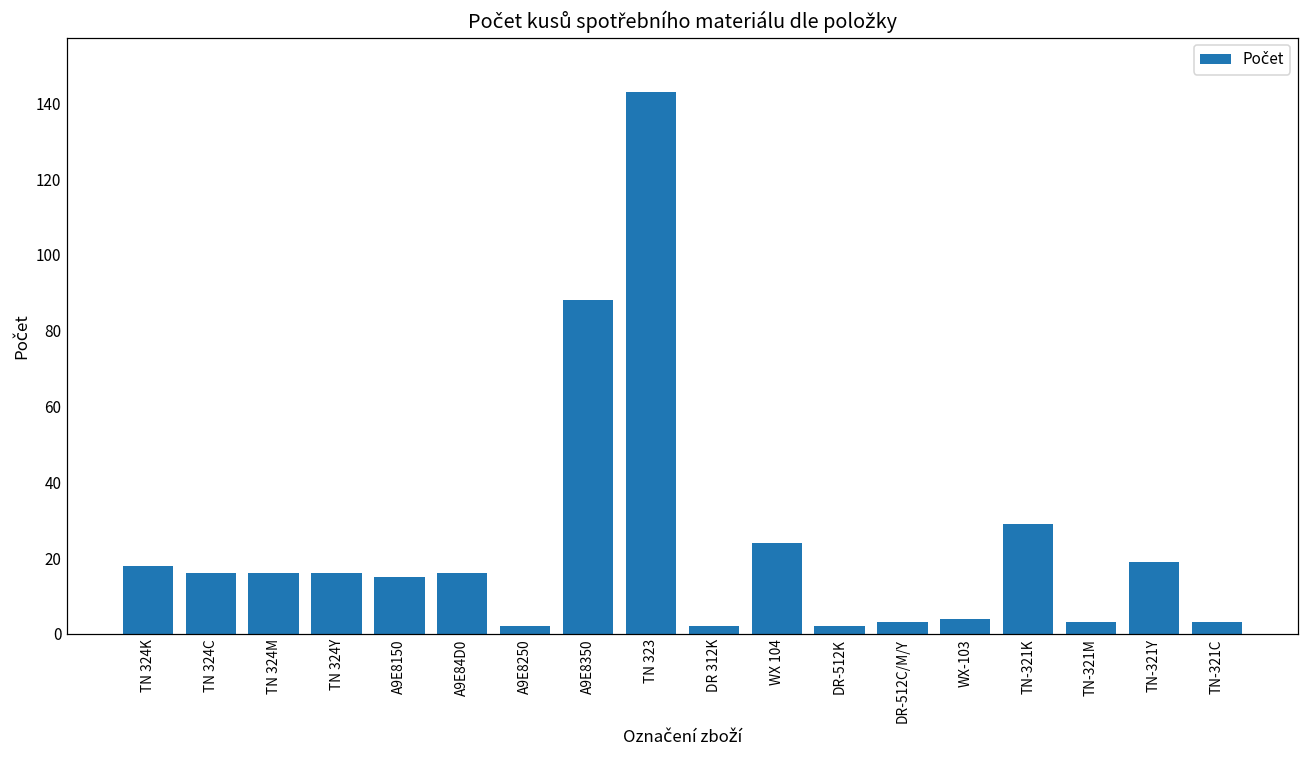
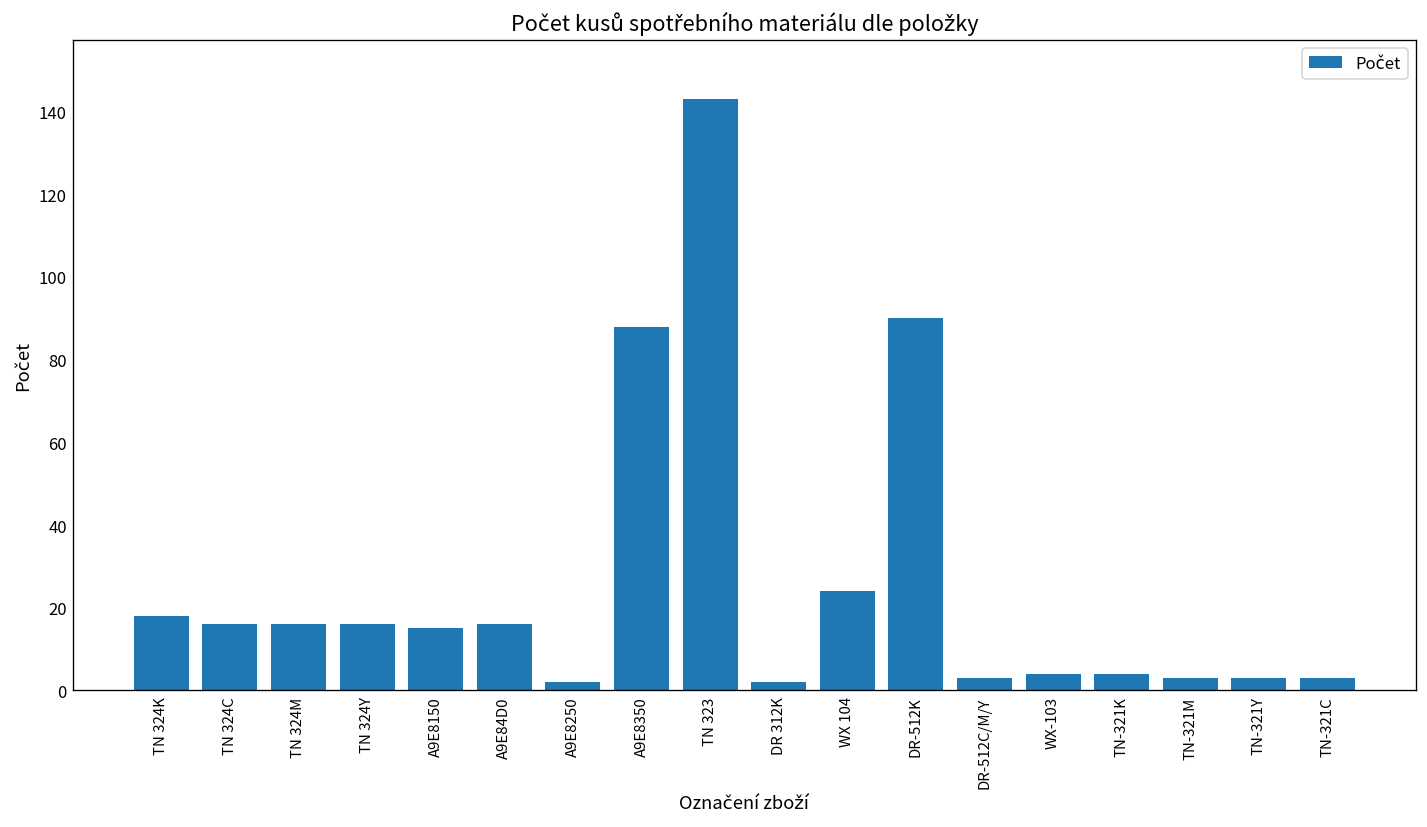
DR-512K: 2 -> 90
TN-321K: 29 -> 4
TN-321Y: 19 -> 3
